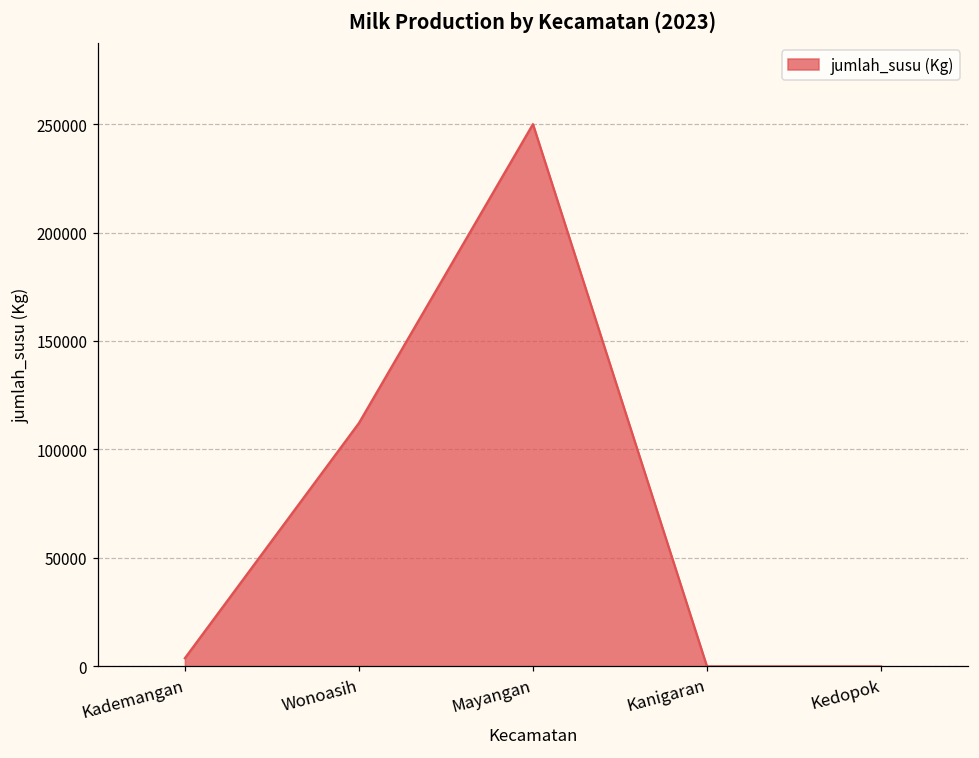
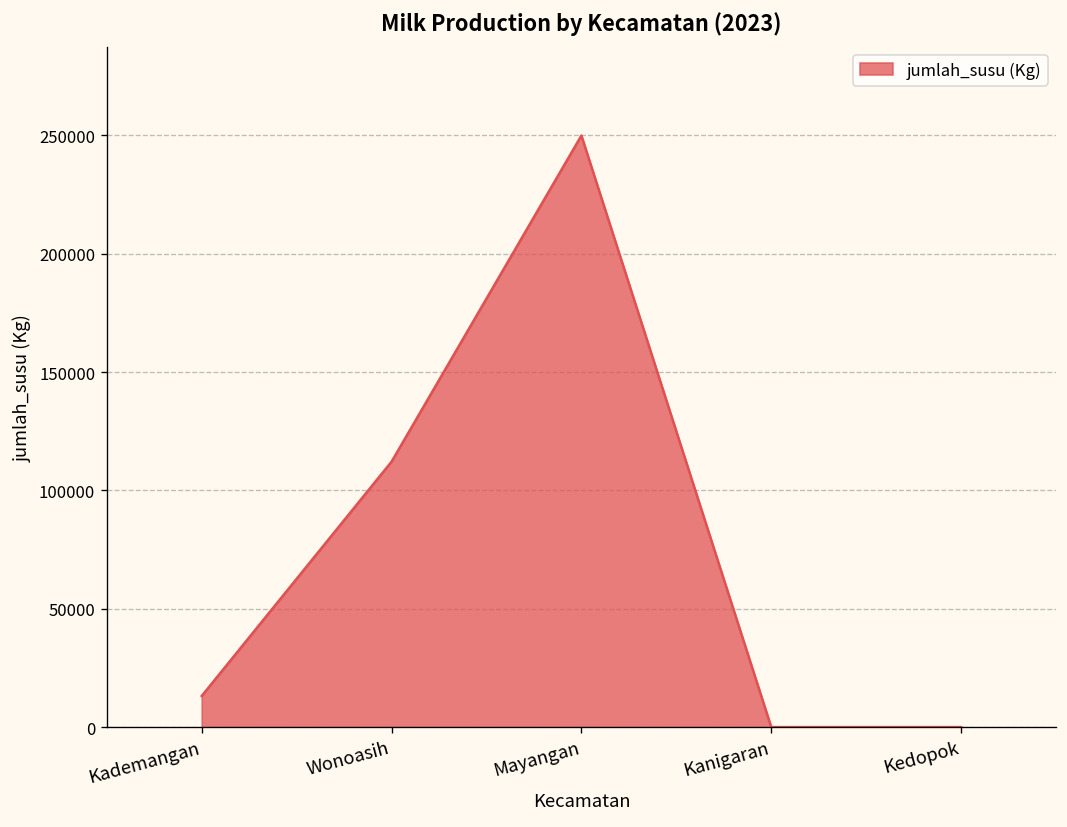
Kademangan: 4000 -> 13000
